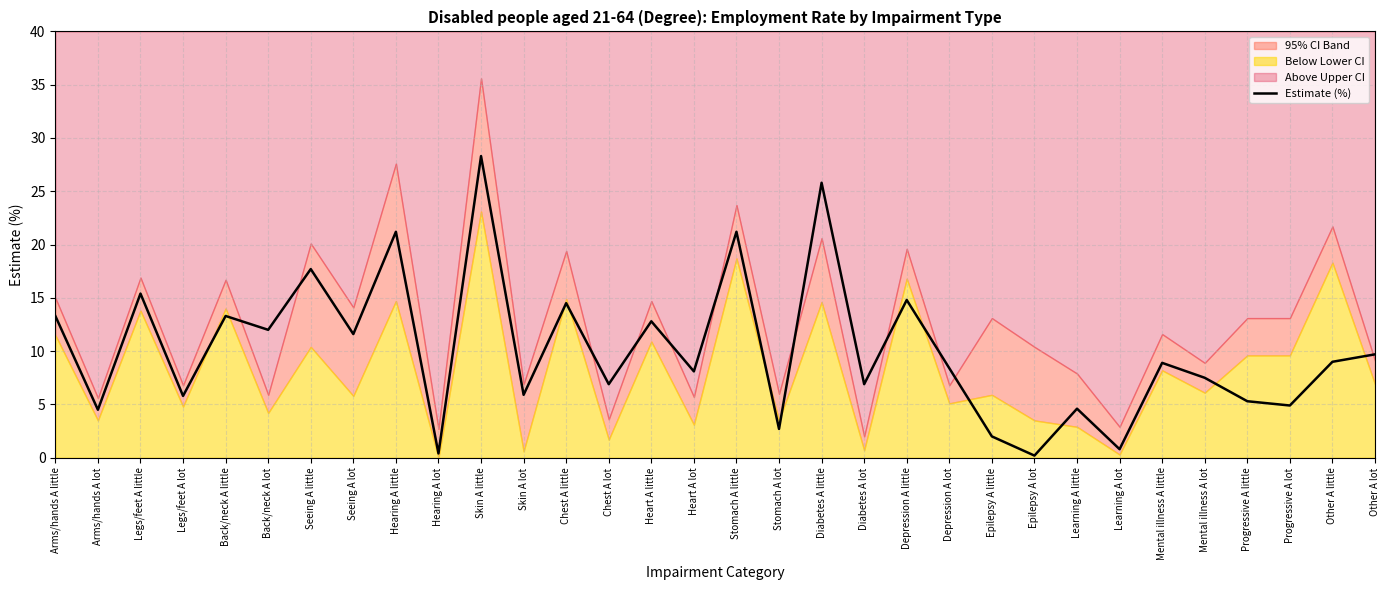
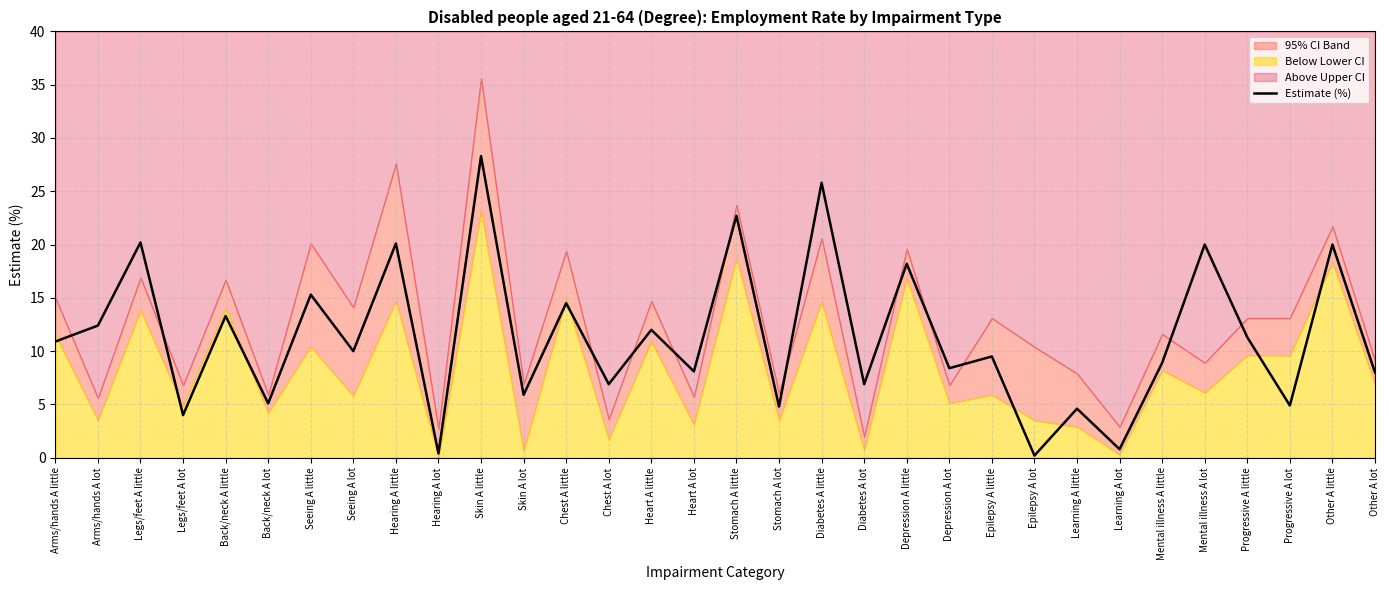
Estimate (%), Arms/hands A little: 13.3 -> 10.9
Estimate (%), Arms/hands A lot: 4.5 -> 12.4
Estimate (%), Legs/feet A little: 15.4 -> 20.2
Estimate (%), Legs/feet A lot: 5.8 -> 4.0
Estimate (%), Back/neck A lot: 12.0 -> 5.1
Estimate (%), Seeing A little: 17.7 -> 15.3
Estimate (%), Seeing A lot: 11.6 -> 10.0
Estimate (%), Hearing A little: 21.2 -> 20.1
Estimate (%), Heart A little: 12.8 -> 12.0
Estimate (%), Stomach A little: 21.2 -> 22.7
Estimate (%), Stomach A lot: 2.7 -> 4.8
Estimate (%), Depression A little: 14.8 -> 18.2
Estimate (%), Epilepsy A little: 2.0 -> 9.5
Estimate (%), Mental illness A lot: 7.5 -> 20.0
Estimate (%), Progressive A little: 5.3 -> 11.3
Estimate (%), Other A little: 9 -> 20
Estimate (%), Other A lot: 9.7 -> 8.0
